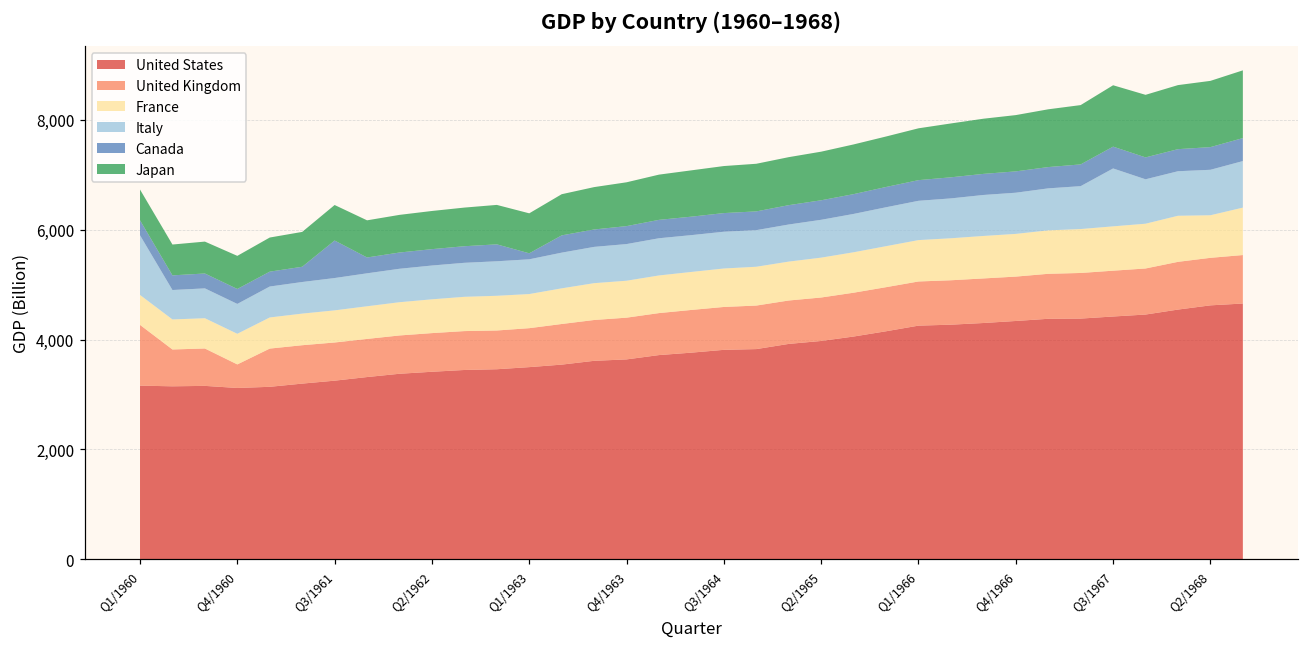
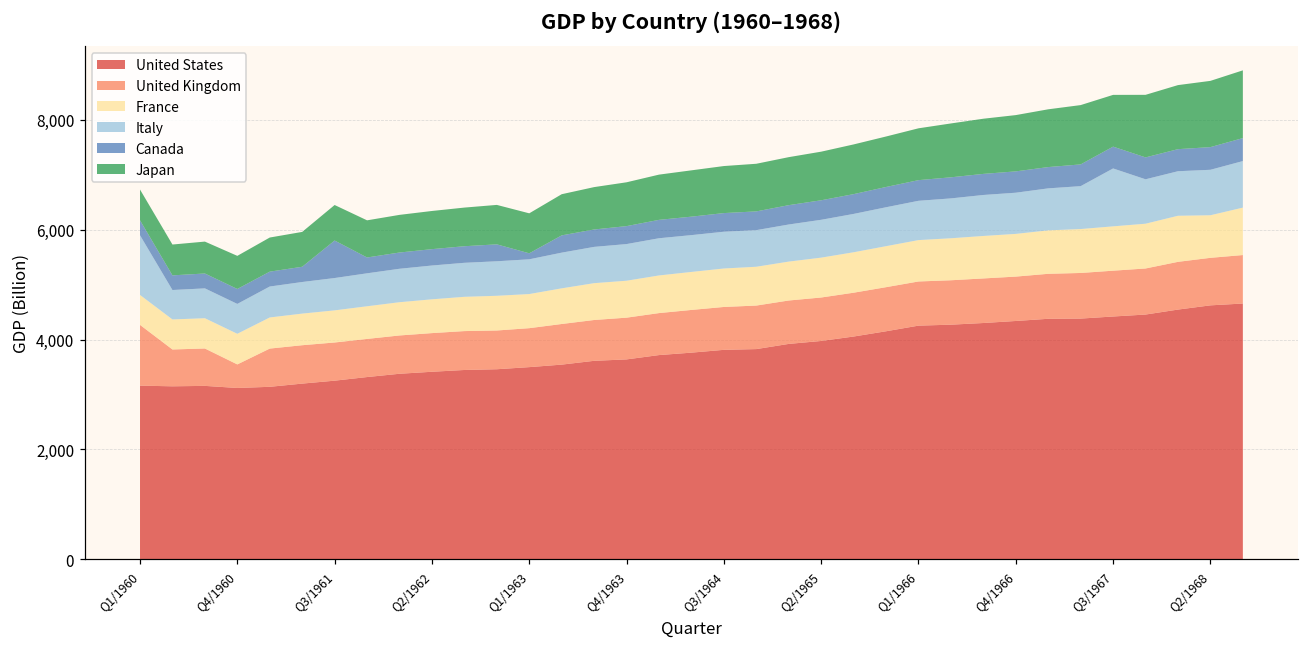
Japan, Q3/1967: 1,100 -> 900
